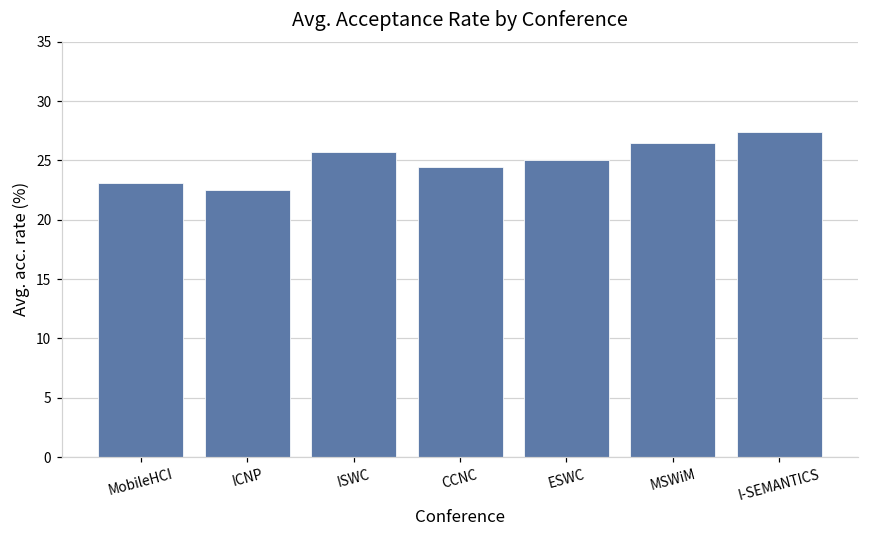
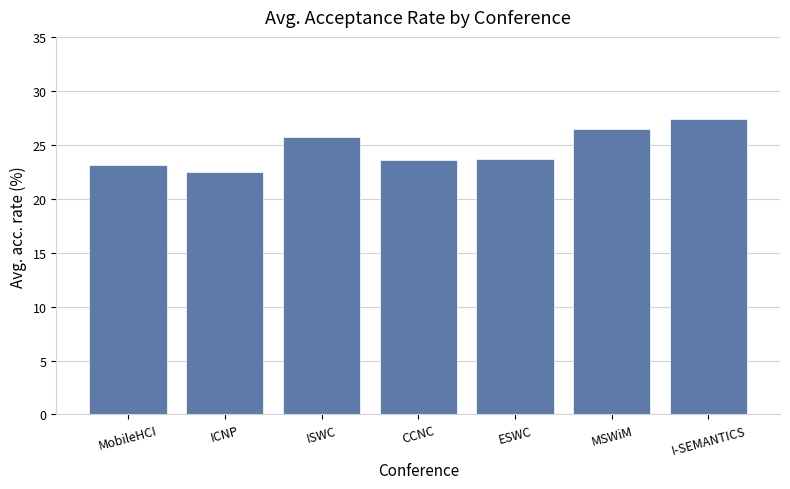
CCNC: 24.4 -> 23.6
ESWC: 25.0 -> 23.7
